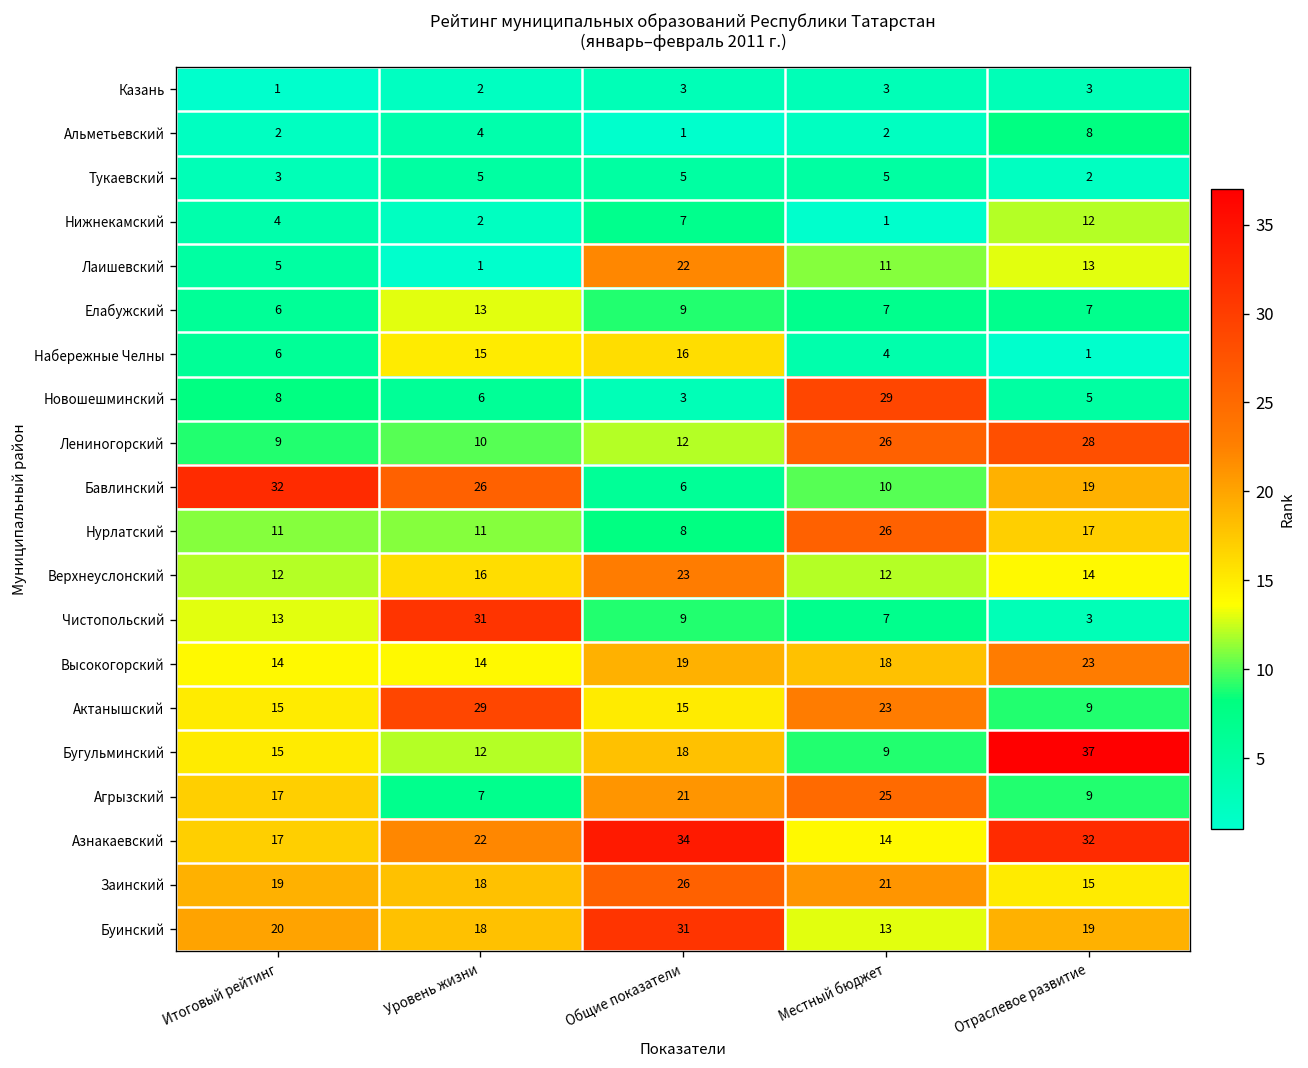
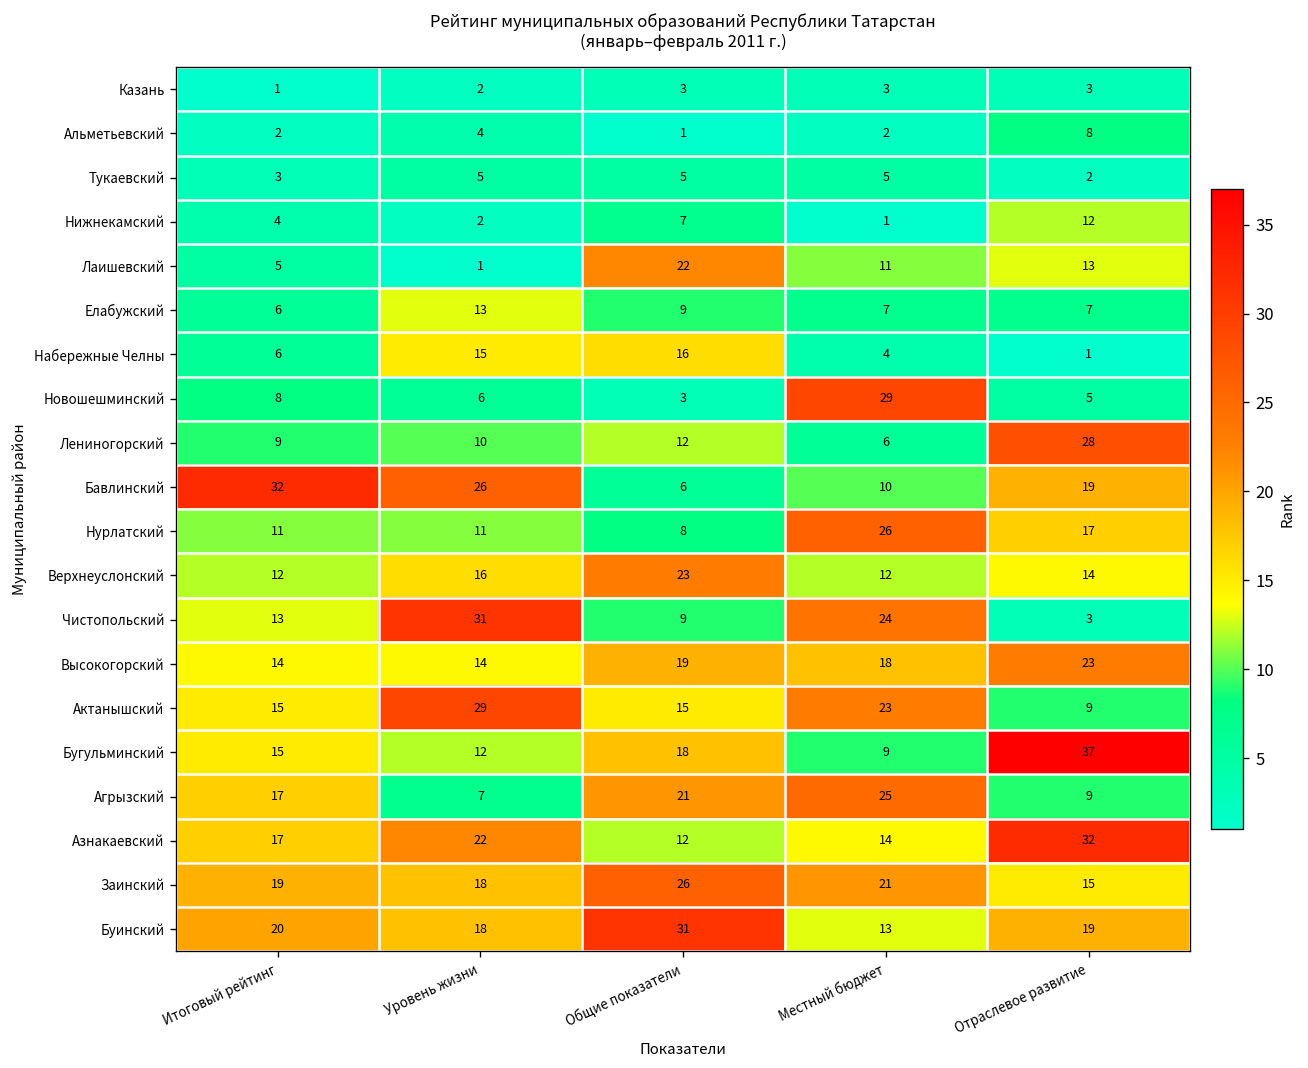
Лениногорский, Местный бюджет: 26 -> 6
Чистопольский, Местный бюджет: 7 -> 24
Азнакаевский, Общие показатели: 34 -> 12
